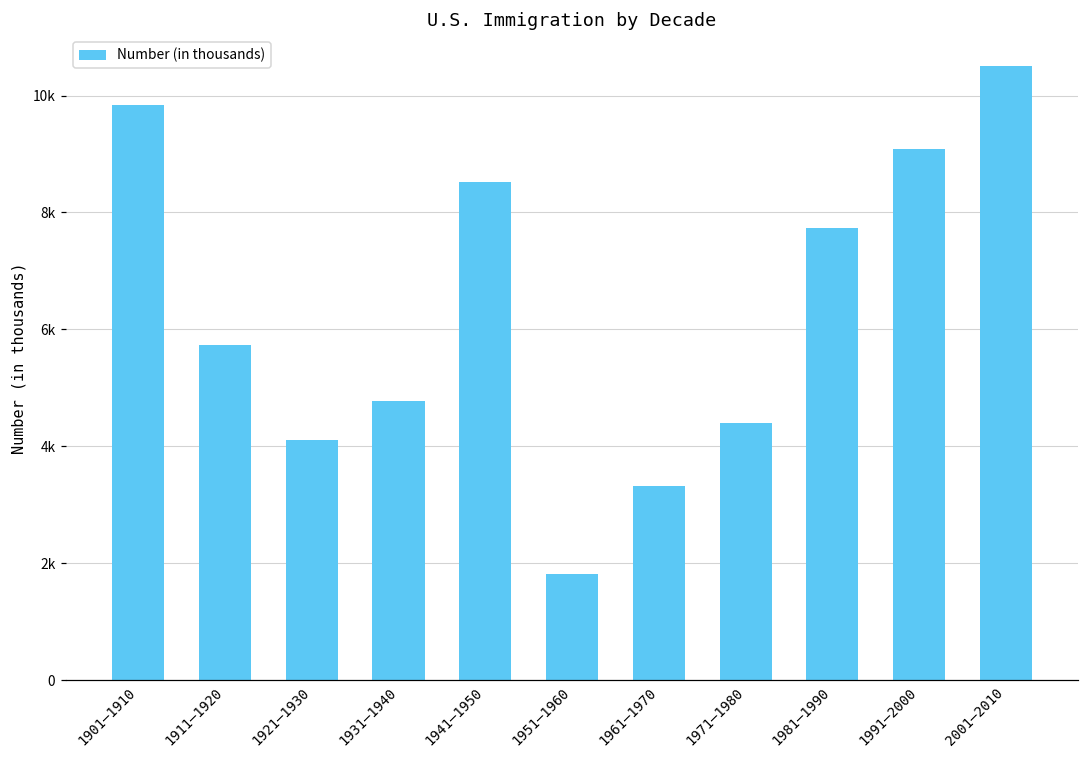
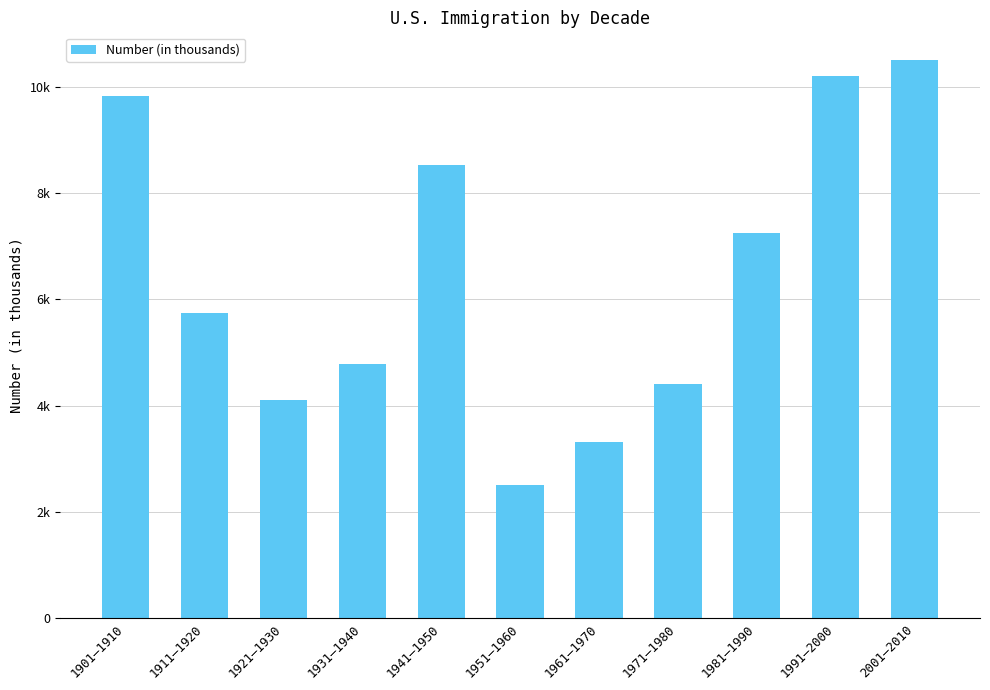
1951–1960: 1800 -> 2500
1981–1990: 7700 -> 7300
1991–2000: 9100 -> 10200
